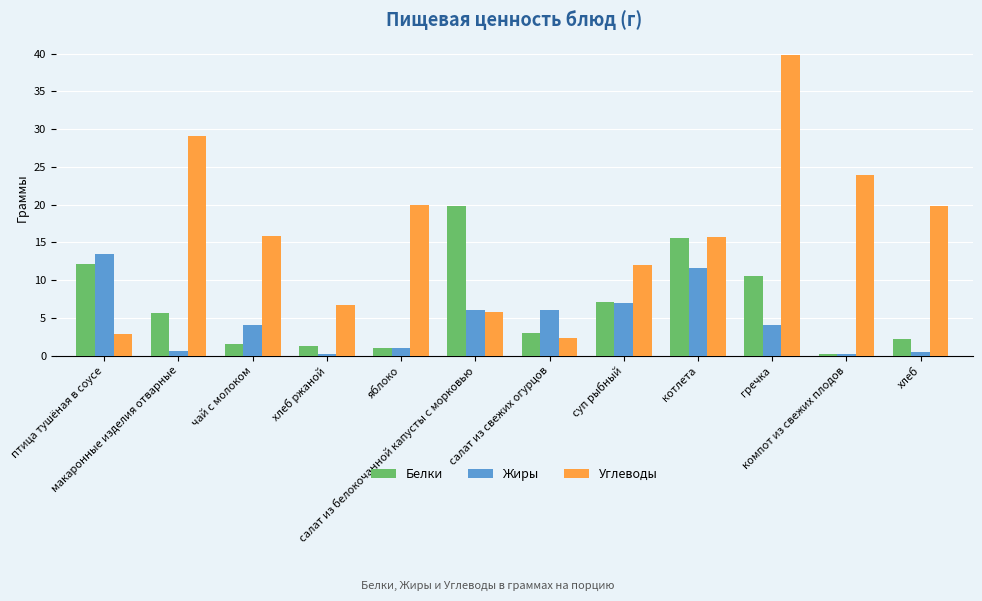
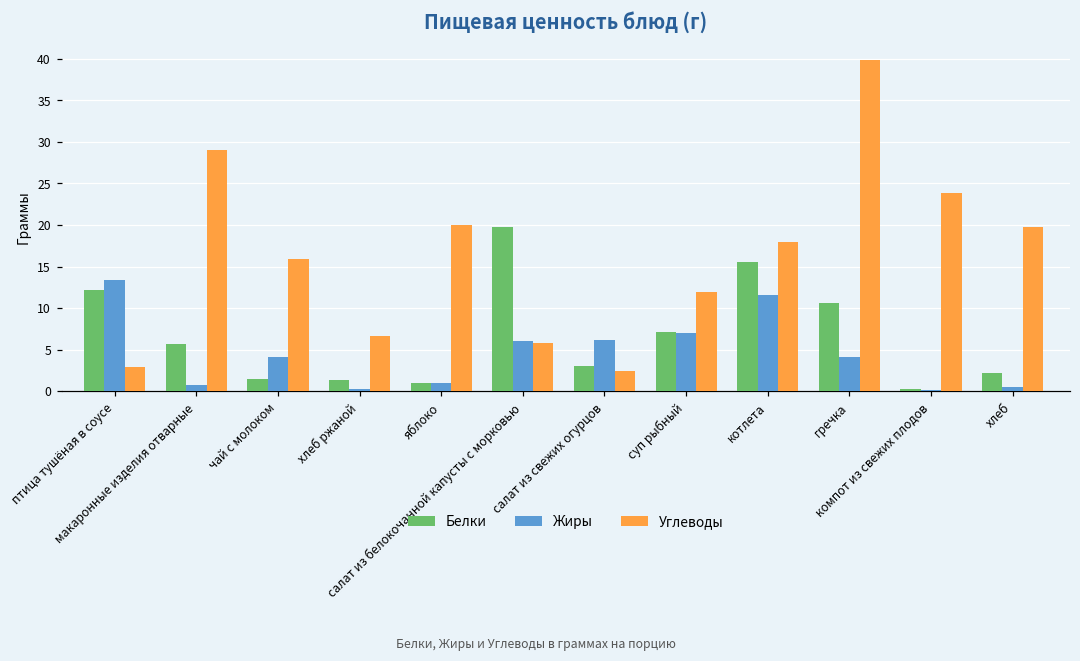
Углеводы, котлета: 16 -> 18
